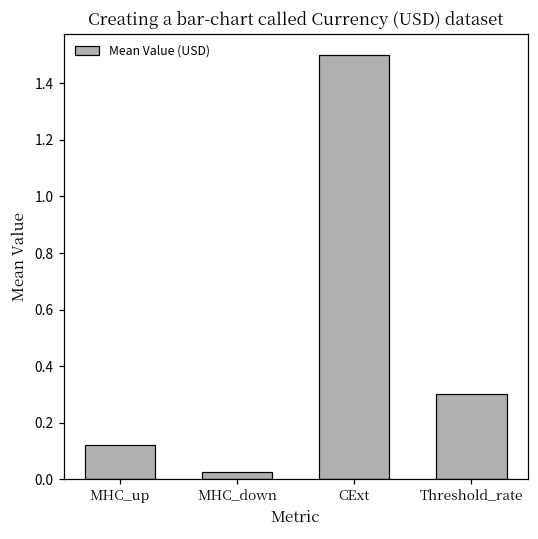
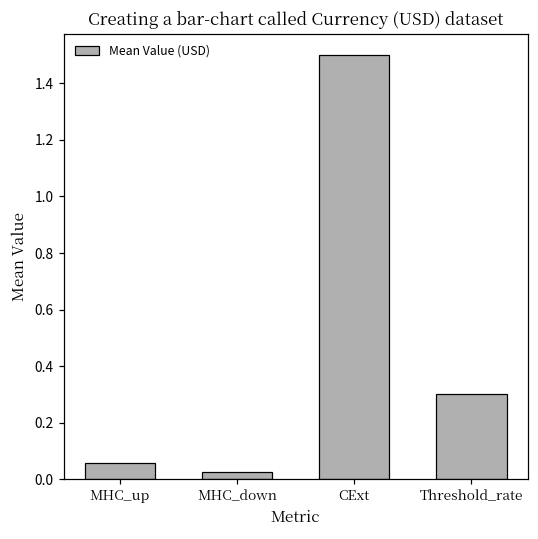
MHC_up: 0.12 -> 0.06
